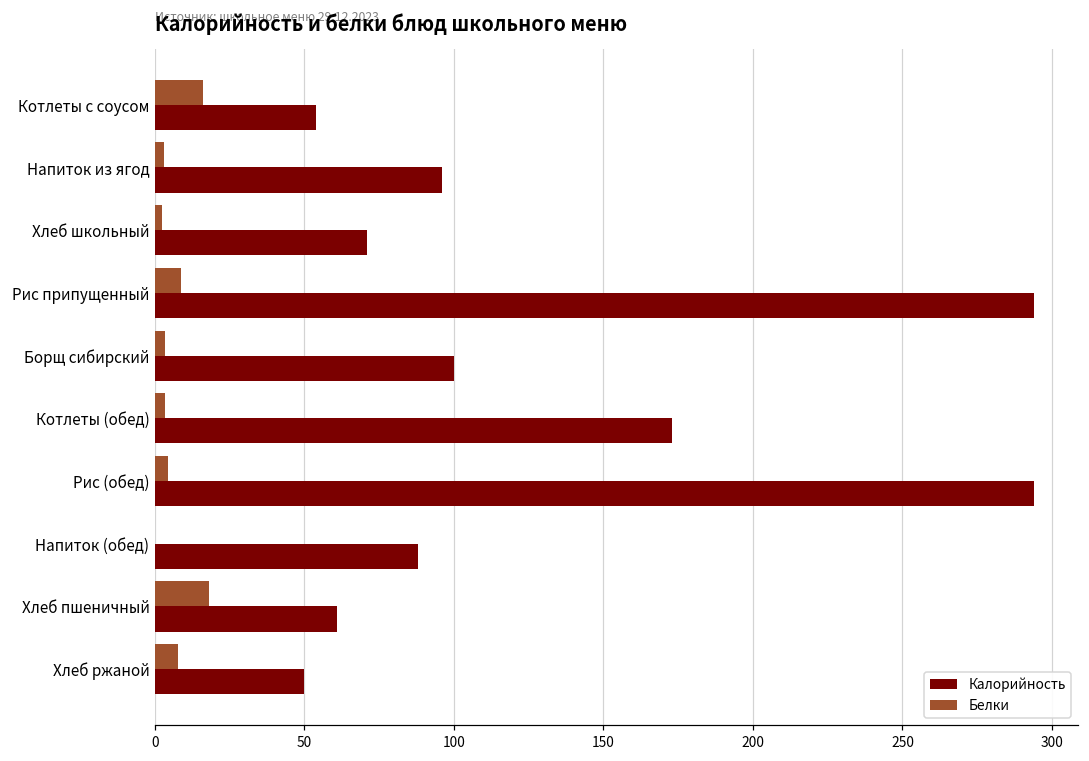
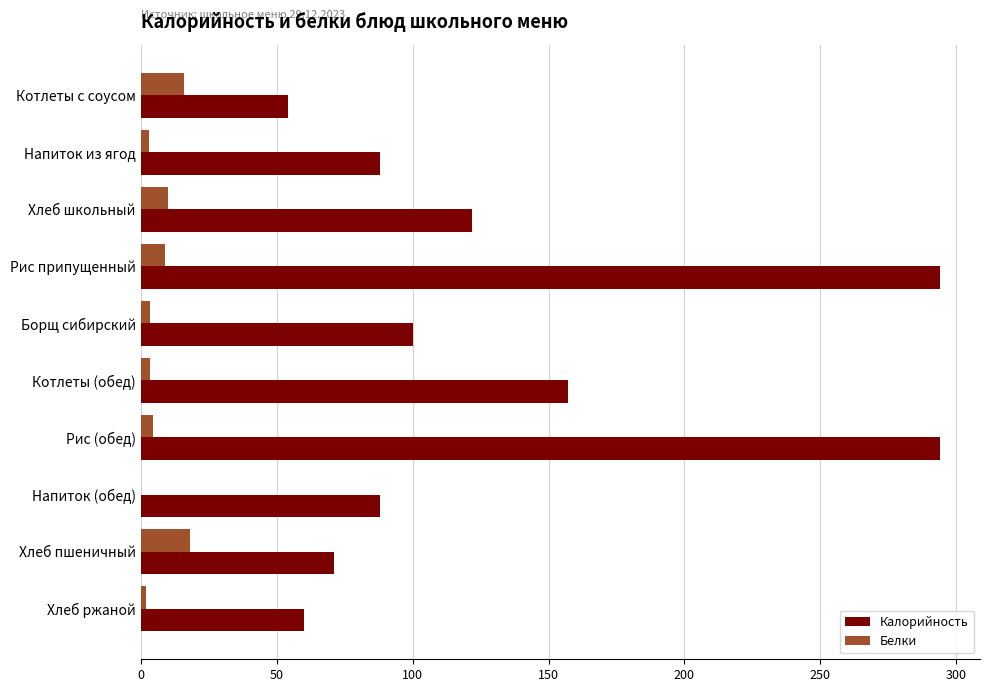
Калорийность, Напиток из ягод: 96 -> 88
Белки, Хлеб школьный: 2 -> 10
Калорийность, Хлеб школьный: 71 -> 122
Калорийность, Котлеты (обед): 173 -> 157
Калорийность, Хлеб пшеничный: 61 -> 71
Белки, Хлеб ржаной: 8 -> 2
Калорийность, Хлеб ржаной: 50 -> 60
